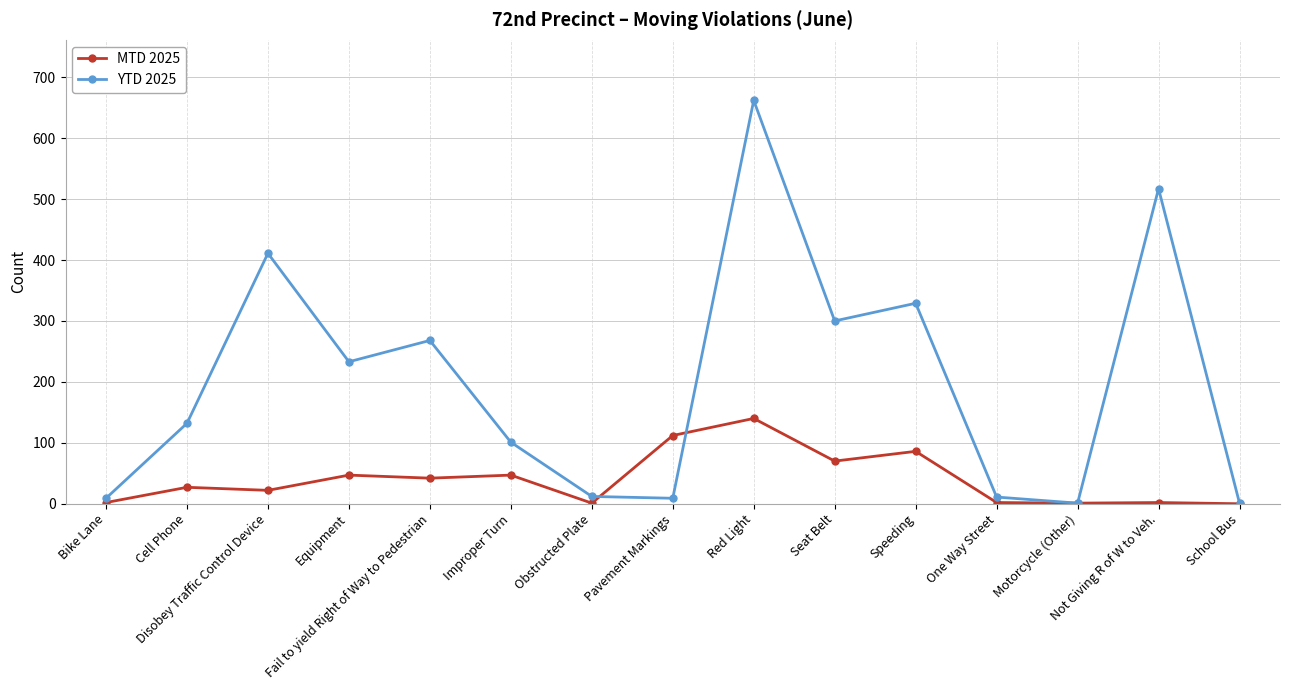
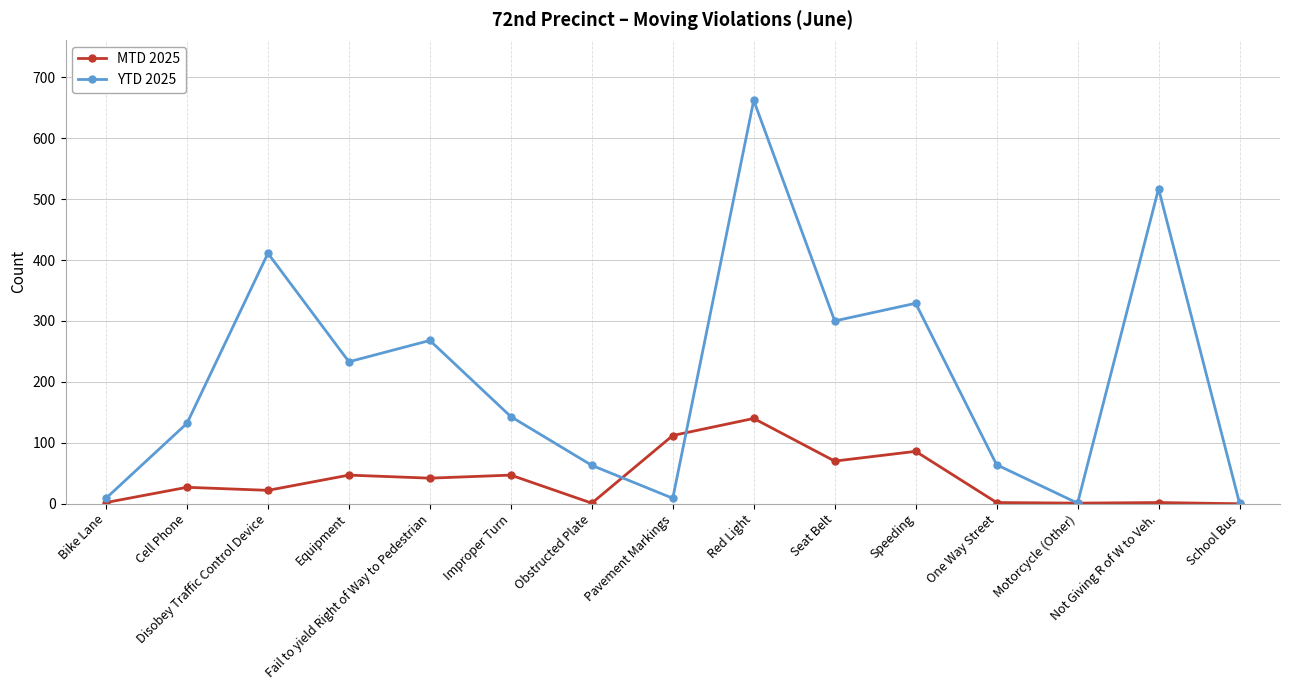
YTD 2025, Improper Turn: 100 -> 140
YTD 2025, Obstructed Plate: 10 -> 60
YTD 2025, One Way Street: 10 -> 60
